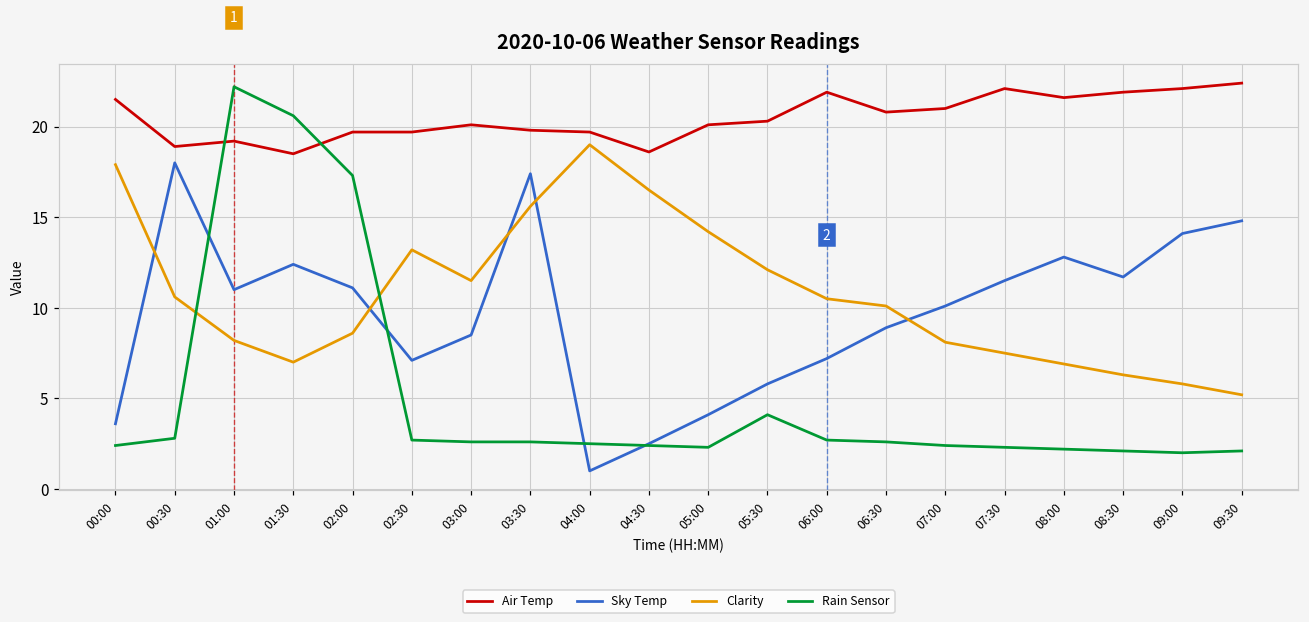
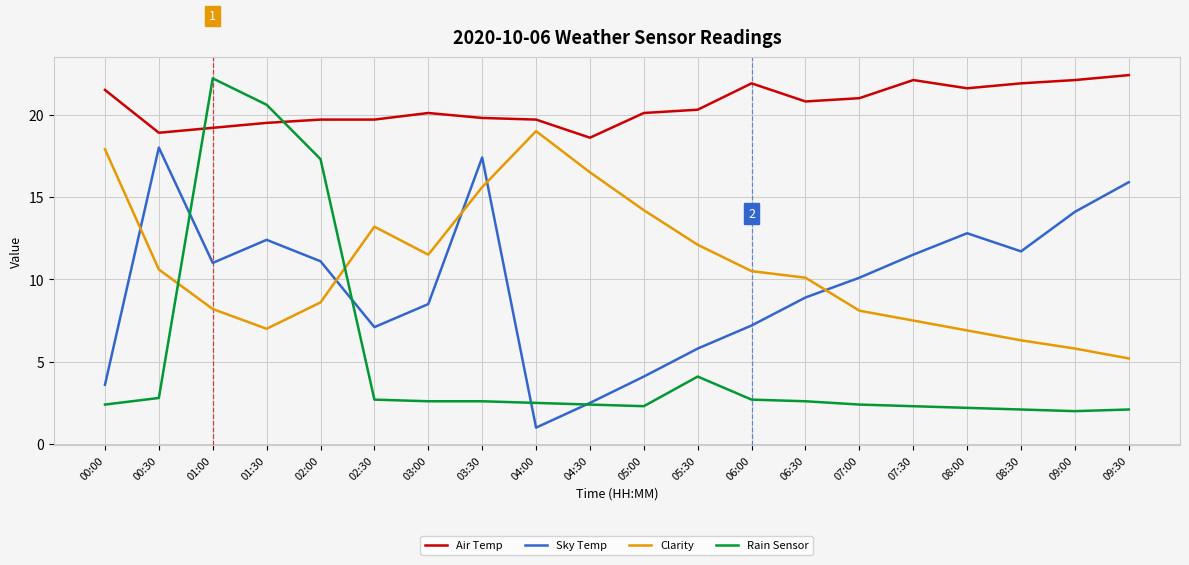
Air Temp, 01:30: 18.5 -> 19.5
Sky Temp, 09:30: 14.8 -> 15.9
